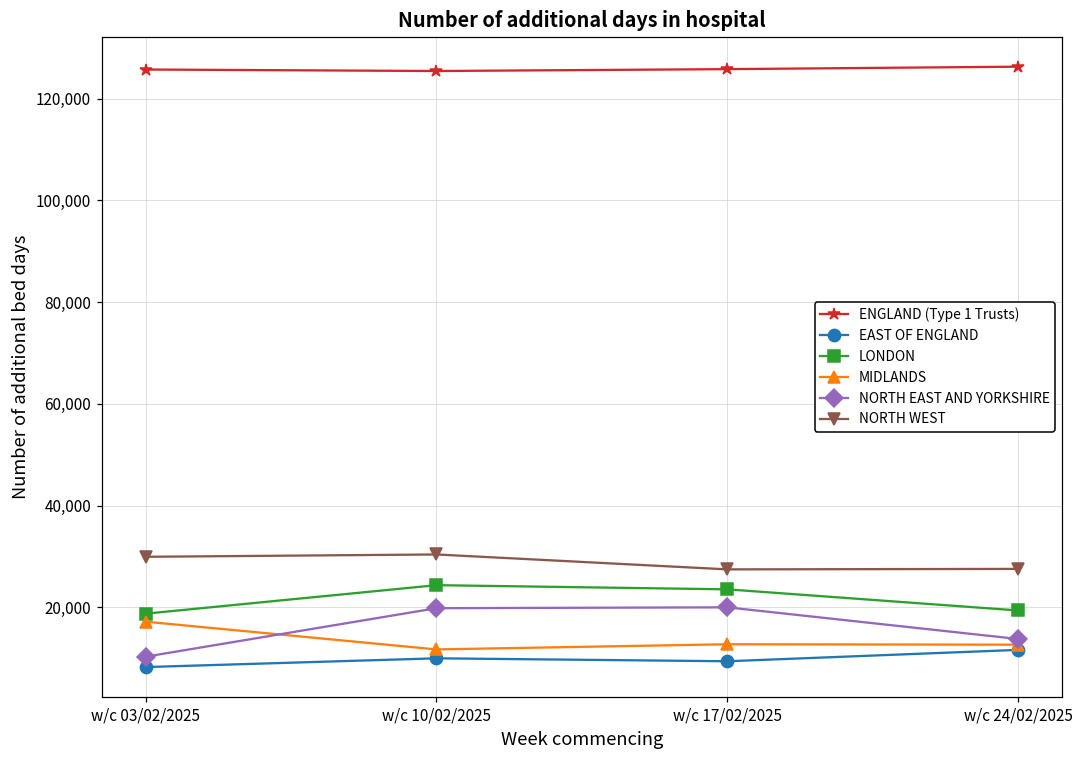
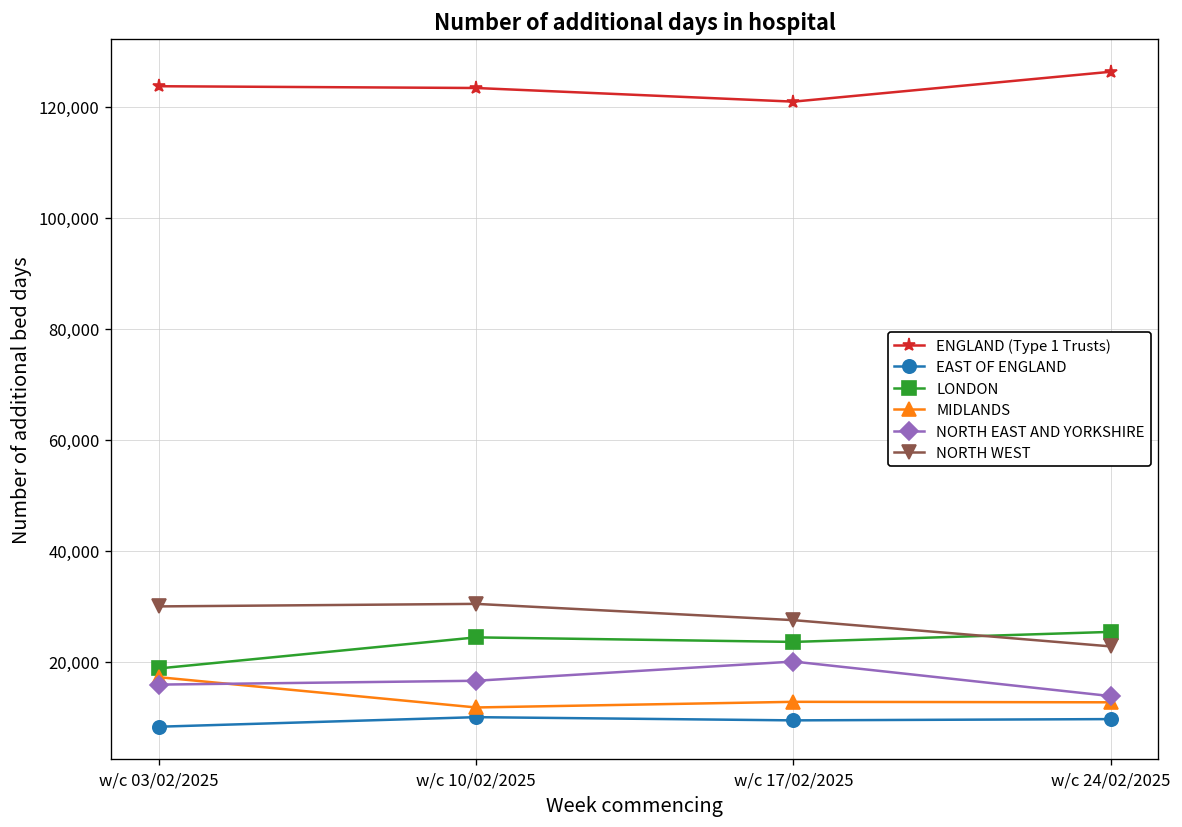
ENGLAND (Type 1 Trusts), w/c 03/02/2025: 126,000 -> 124,000
NORTH EAST AND YORKSHIRE, w/c 03/02/2025: 10,000 -> 16,000
ENGLAND (Type 1 Trusts), w/c 10/02/2025: 125,000 -> 123,000
NORTH EAST AND YORKSHIRE, w/c 10/02/2025: 20,000 -> 17,000
ENGLAND (Type 1 Trusts), w/c 17/02/2025: 126,000 -> 121,000
EAST OF ENGLAND, w/c 24/02/2025: 12,000 -> 10,000
LONDON, w/c 24/02/2025: 19,000 -> 25,000
NORTH WEST, w/c 24/02/2025: 28,000 -> 23,000
